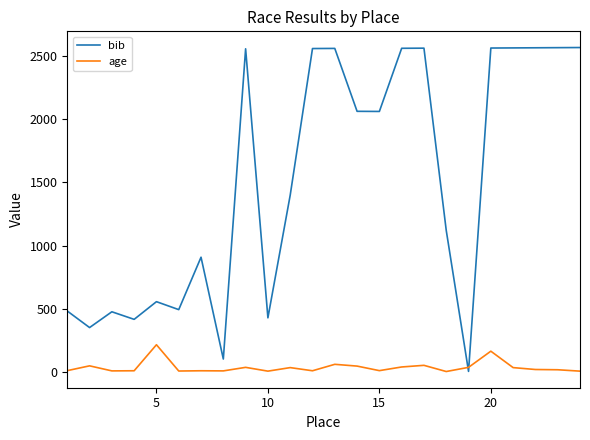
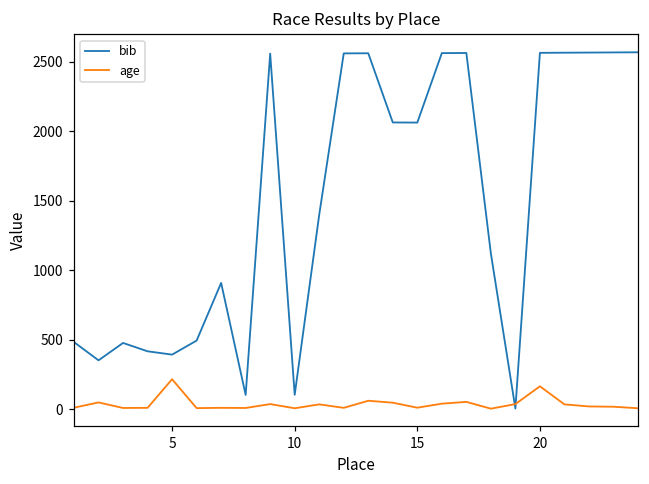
bib, 5: 560 -> 390
bib, 10: 430 -> 100
